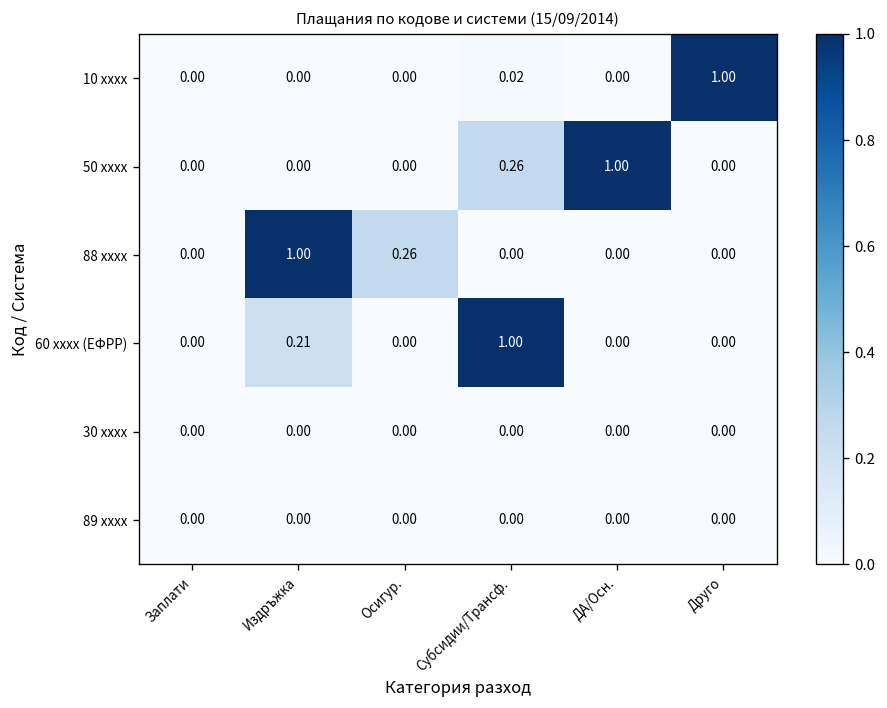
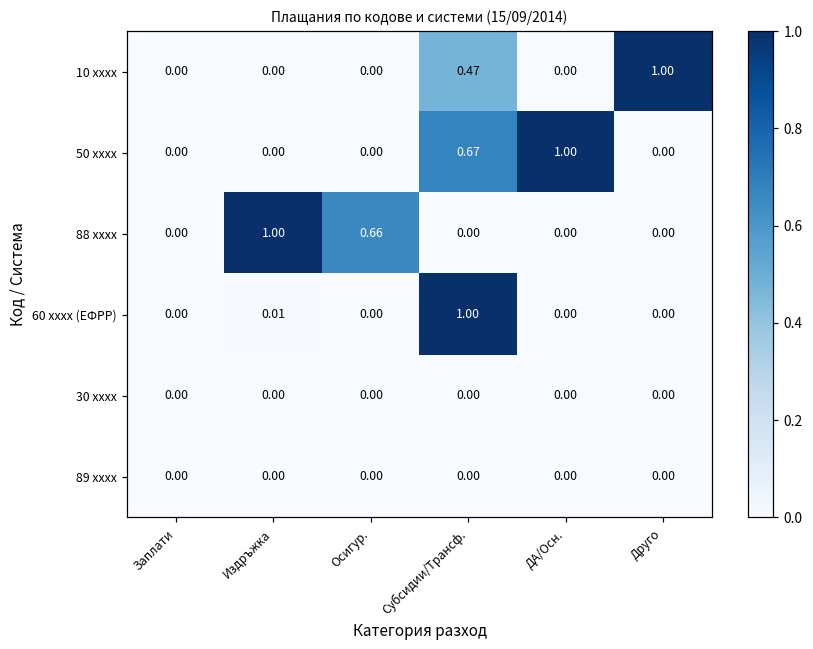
10 xxxx, Субсидии/Трансф.: 0.02 -> 0.47
50 xxxx, Субсидии/Трансф.: 0.26 -> 0.67
88 xxxx, Осигур.: 0.26 -> 0.66
60 xxxx (ЕФРР), Издръжка: 0.21 -> 0.01
